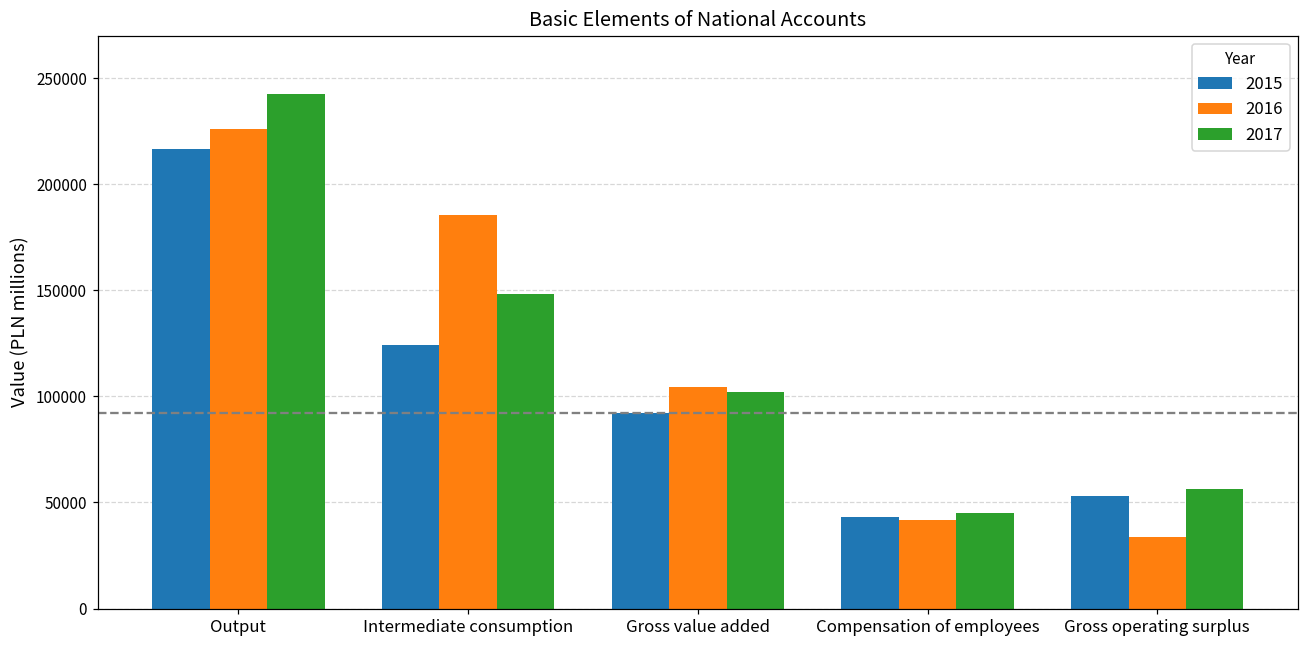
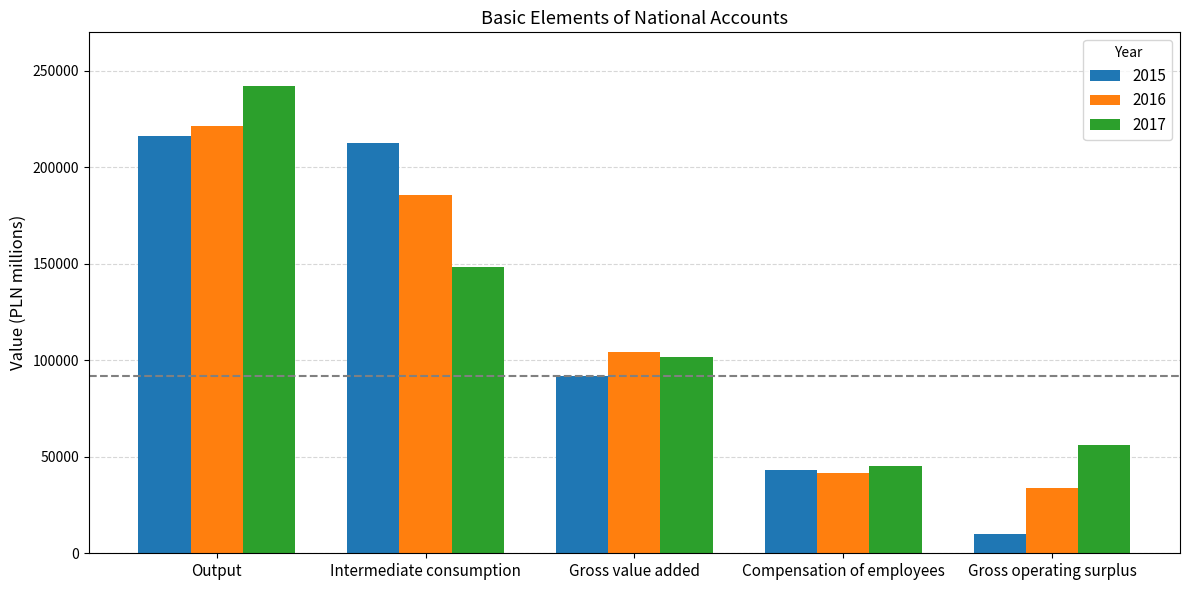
2016, Output: 226000 -> 222000
2015, Intermediate consumption: 124000 -> 213000
2015, Gross operating surplus: 53000 -> 10000
